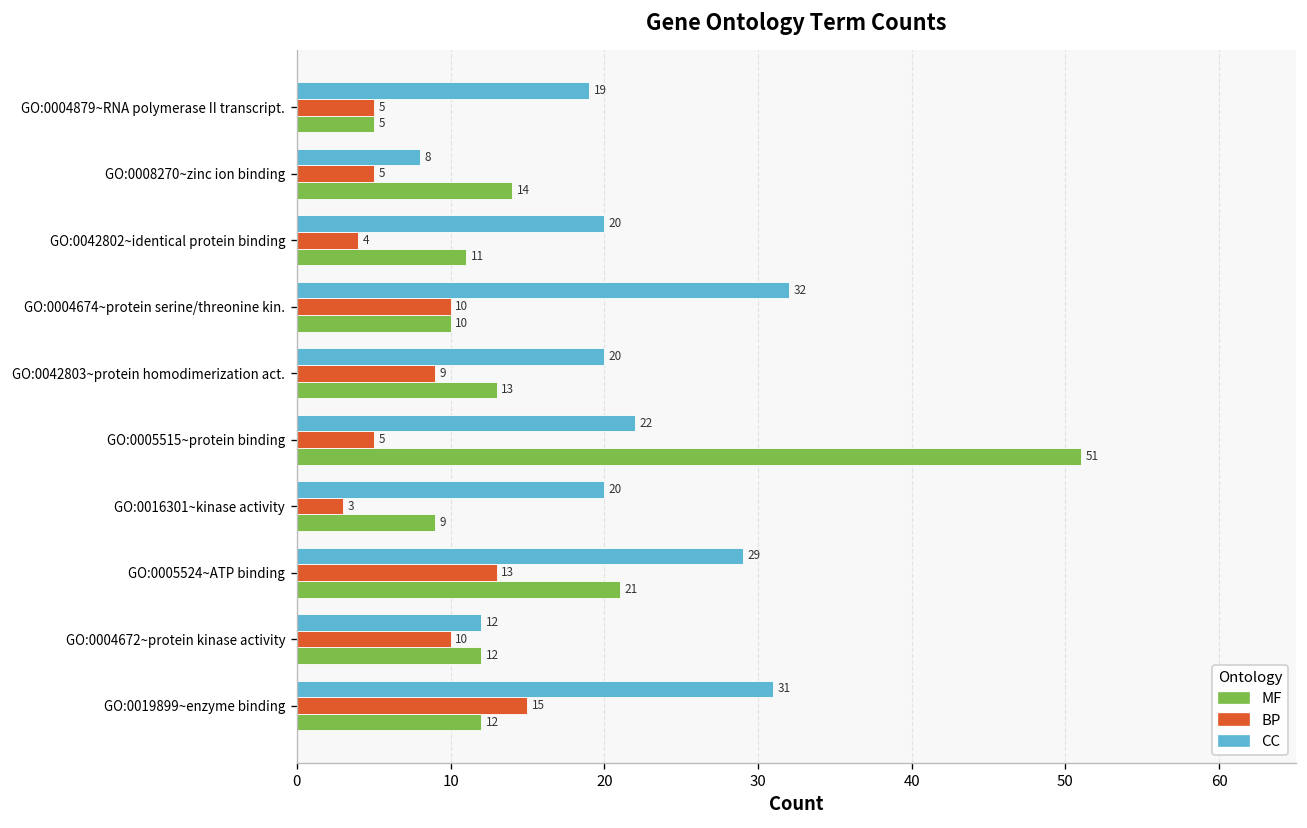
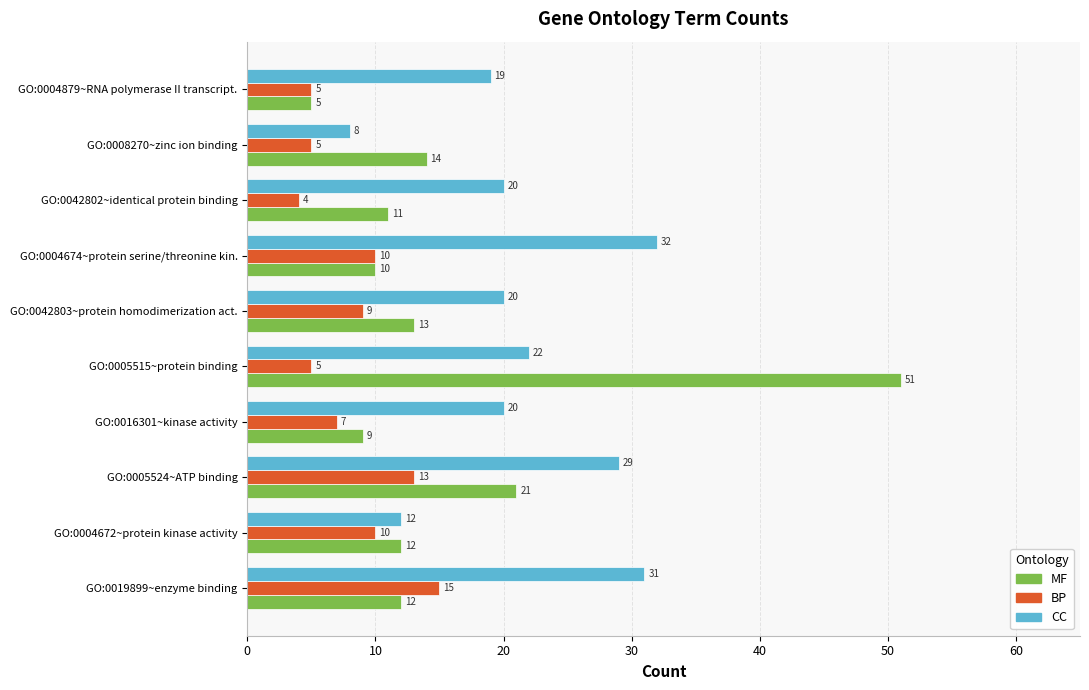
BP, GO:0016301~kinase activity: 3 -> 7
